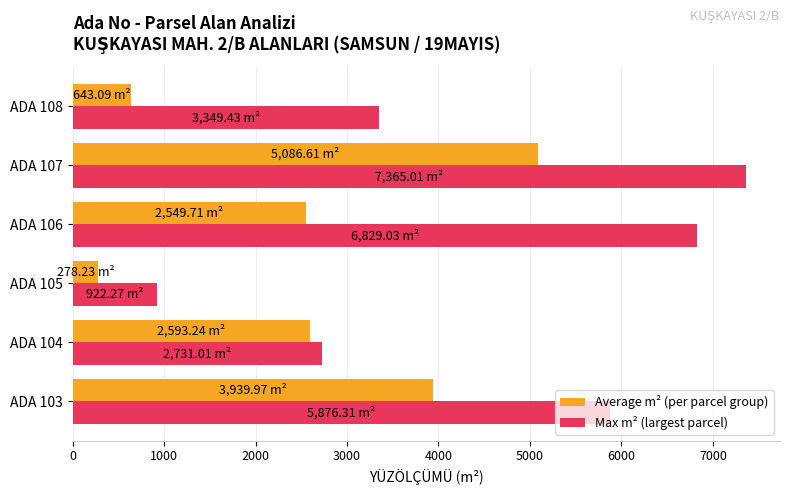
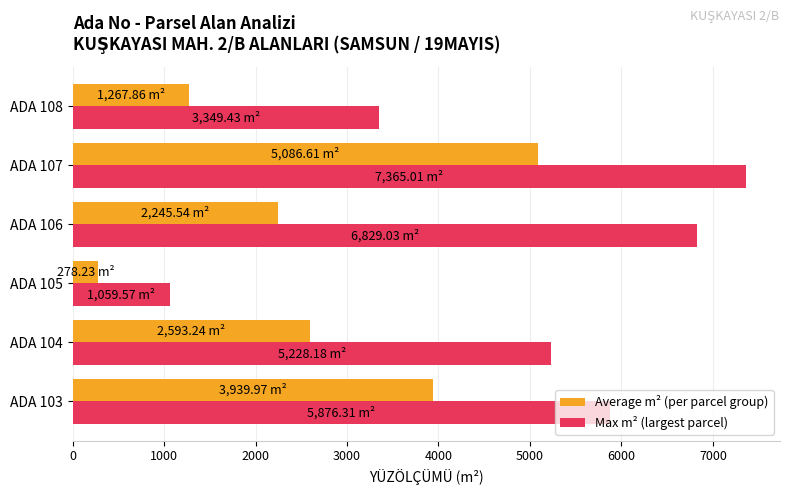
Average m² (per parcel group), ADA 108: 643.09 -> 1,267.86
Average m² (per parcel group), ADA 106: 2,549.71 -> 2,245.54
Max m² (largest parcel), ADA 105: 922.27 -> 1,059.57
Max m² (largest parcel), ADA 104: 2,731.01 -> 5,228.18
